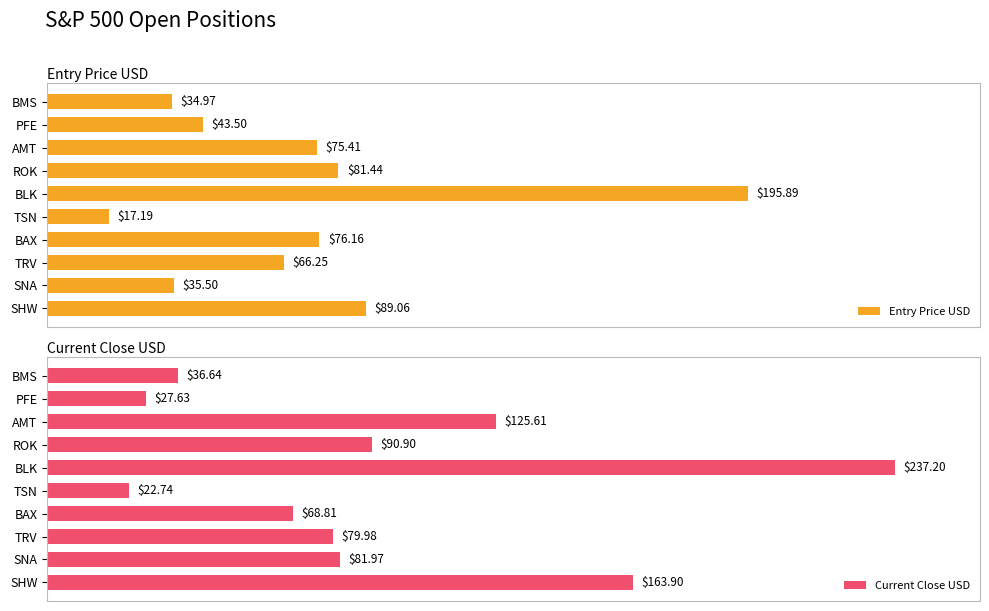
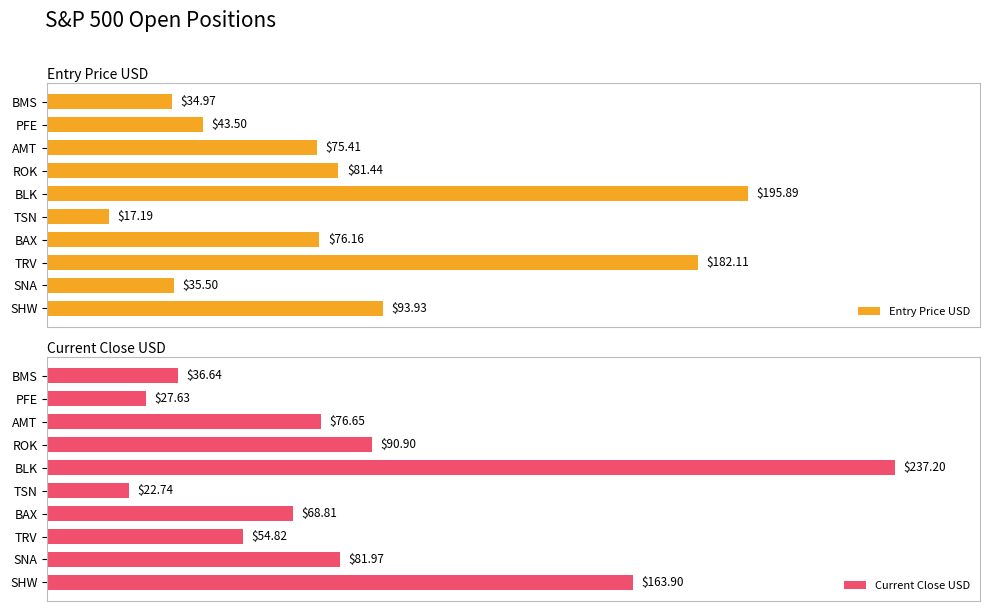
Entry Price USD, TRV: $66.25 -> $182.11
Entry Price USD, SHW: $89.06 -> $93.93
Current Close USD, AMT: $125.61 -> $76.65
Current Close USD, TRV: $79.98 -> $54.82
